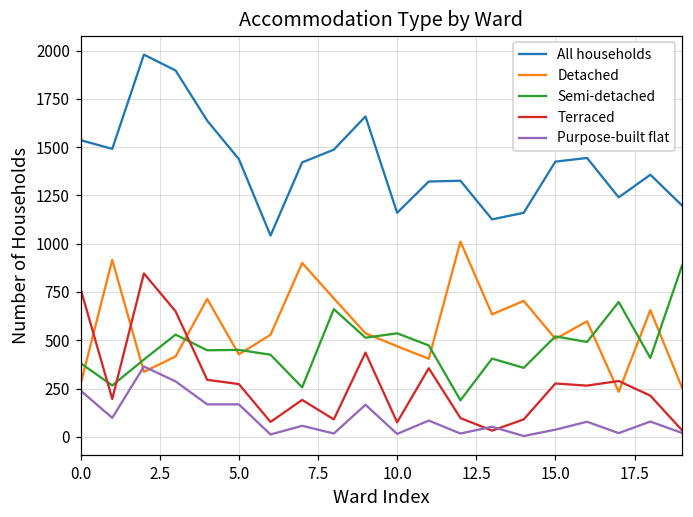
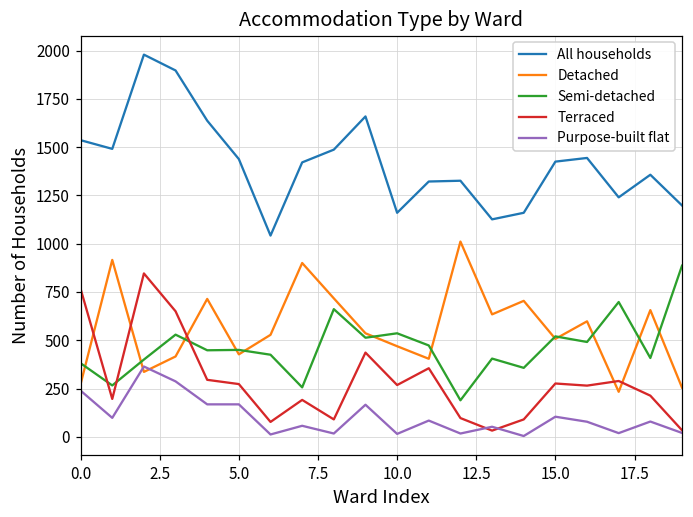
Terraced, 10.0: 80 -> 270
Purpose-built flat, 15.0: 40 -> 100
